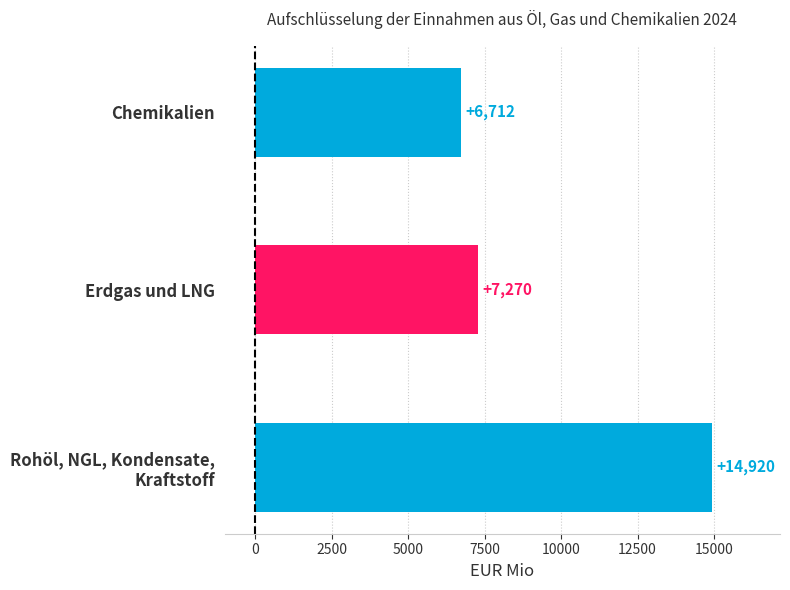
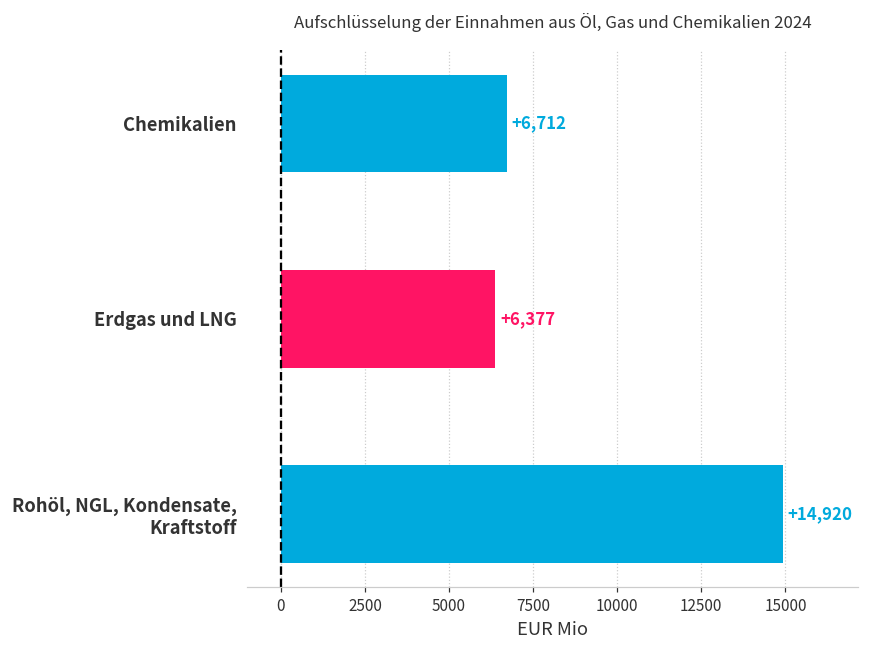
Erdgas und LNG: +7,270 -> +6,377
